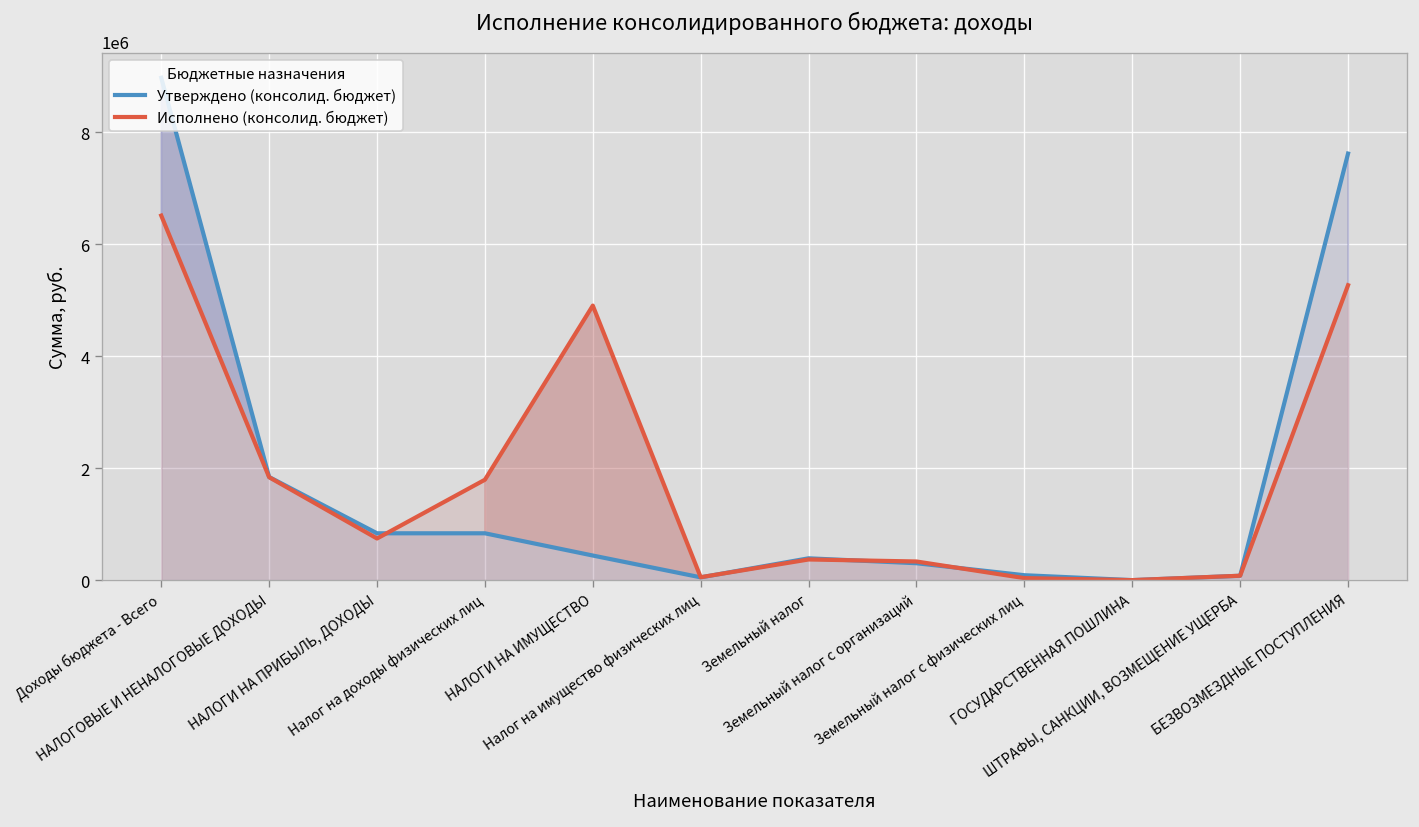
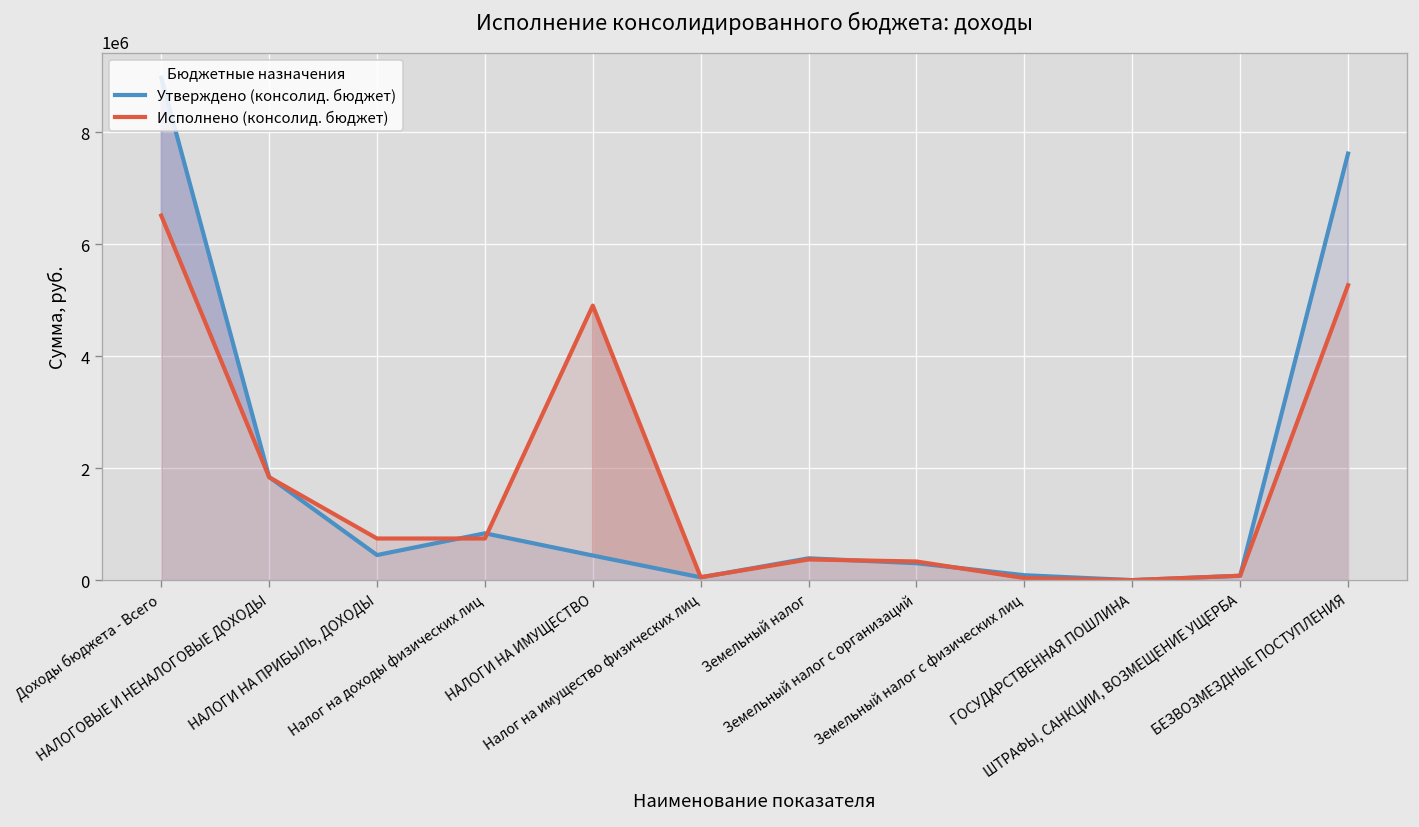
Утверждено (консолид. бюджет), НАЛОГИ НА ПРИБЫЛЬ, ДОХОДЫ: 800000 -> 400000
Исполнено (консолид. бюджет), Налог на доходы физических лиц: 1800000 -> 700000
